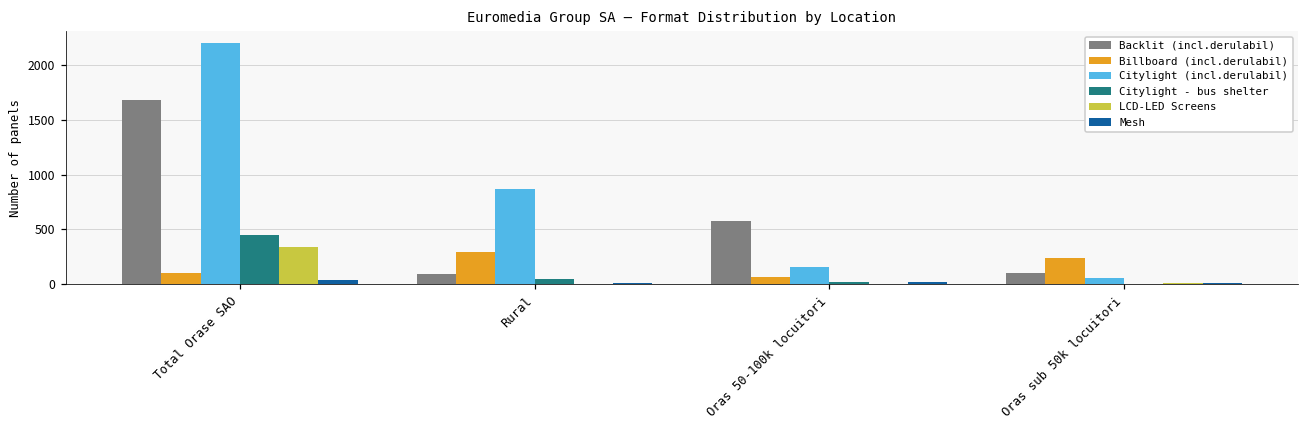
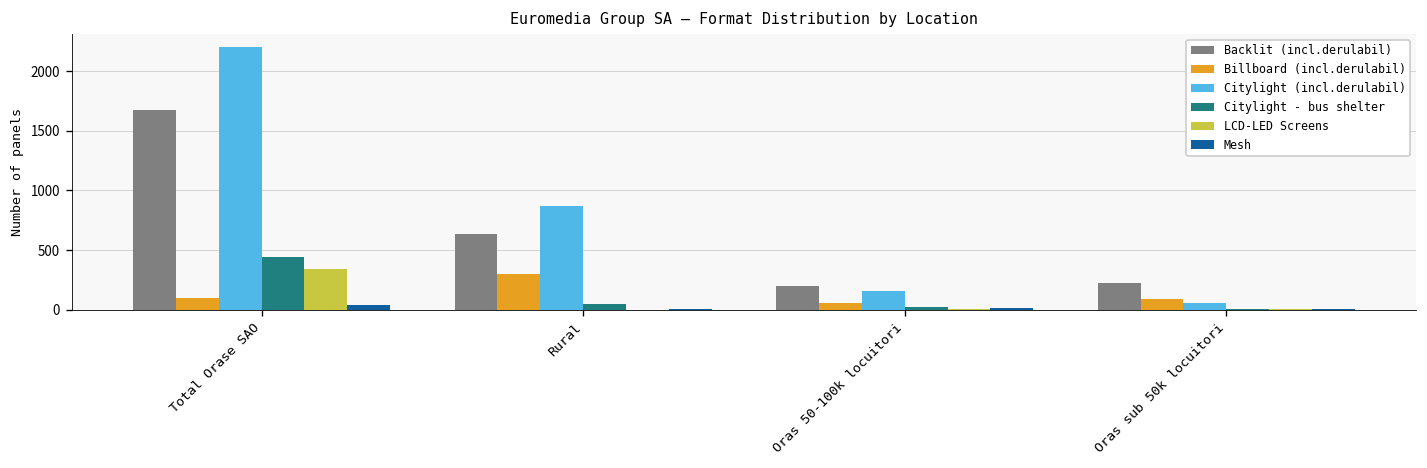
Backlit (incl.derulabil), Rural: 100 -> 600
Backlit (incl.derulabil), Oras 50-100k locuitori: 600 -> 200
Backlit (incl.derulabil), Oras sub 50k locuitori: 100 -> 200
Billboard (incl.derulabil), Oras sub 50k locuitori: 200 -> 100
